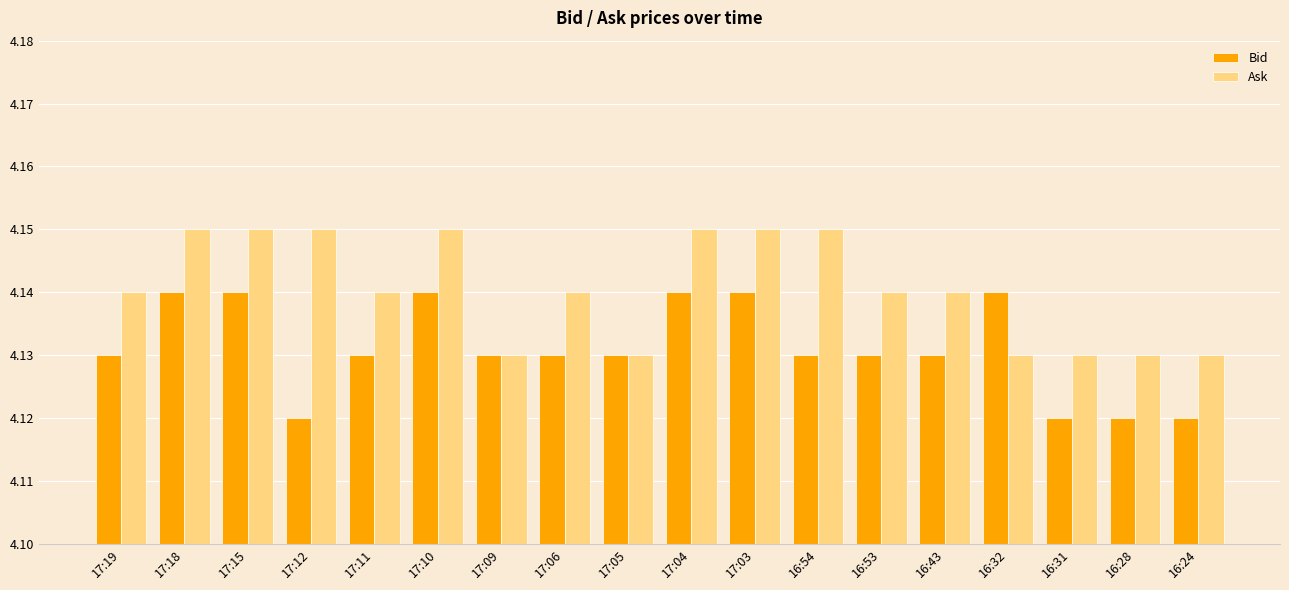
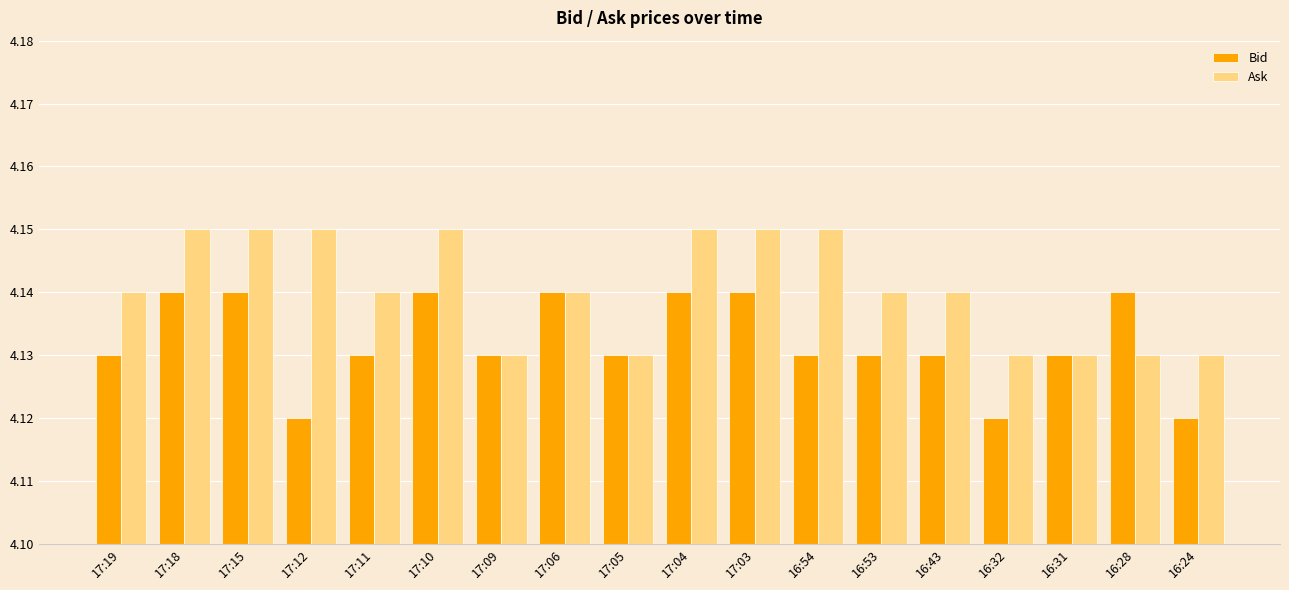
Bid, 17:06: 4.13 -> 4.14
Bid, 16:32: 4.14 -> 4.12
Bid, 16:31: 4.12 -> 4.13
Bid, 16:28: 4.12 -> 4.14
